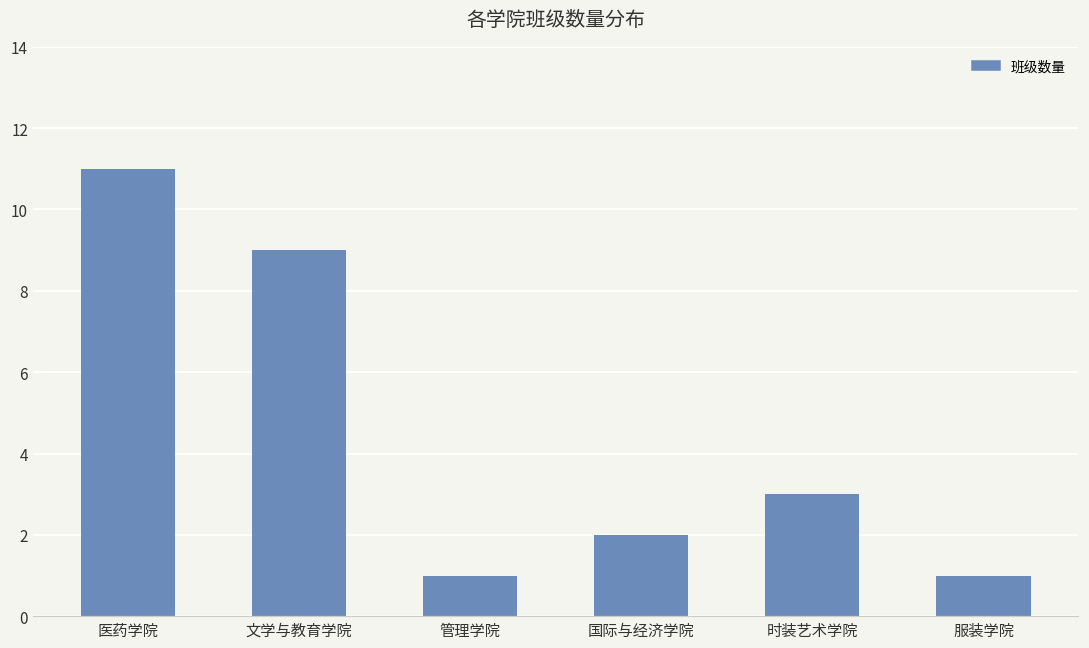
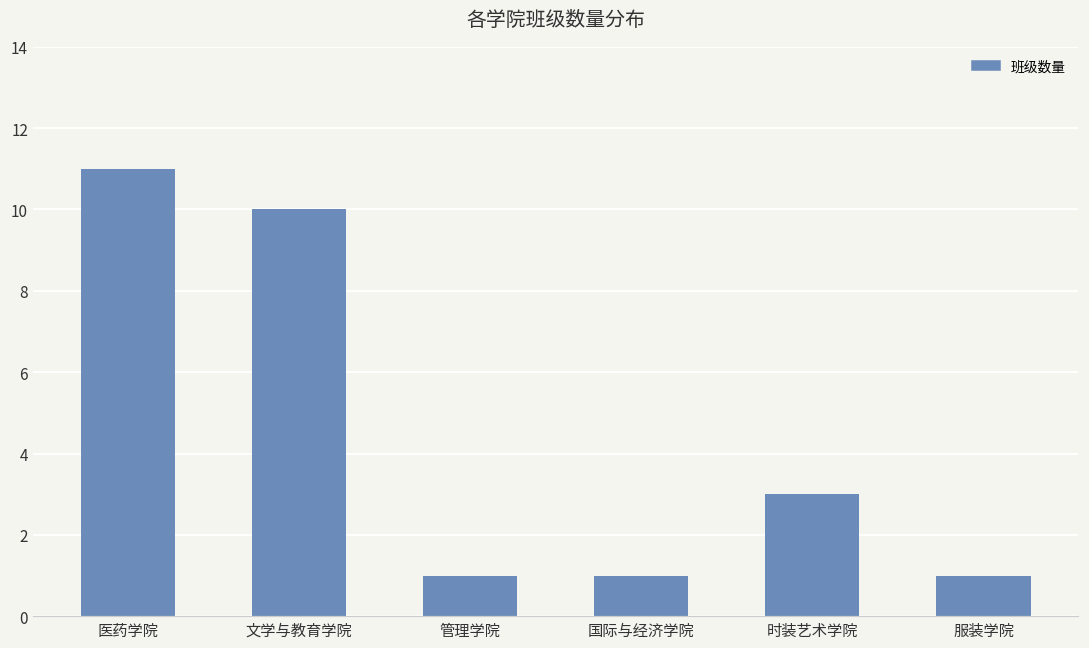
文学与教育学院: 9 -> 10
国际与经济学院: 2 -> 1
